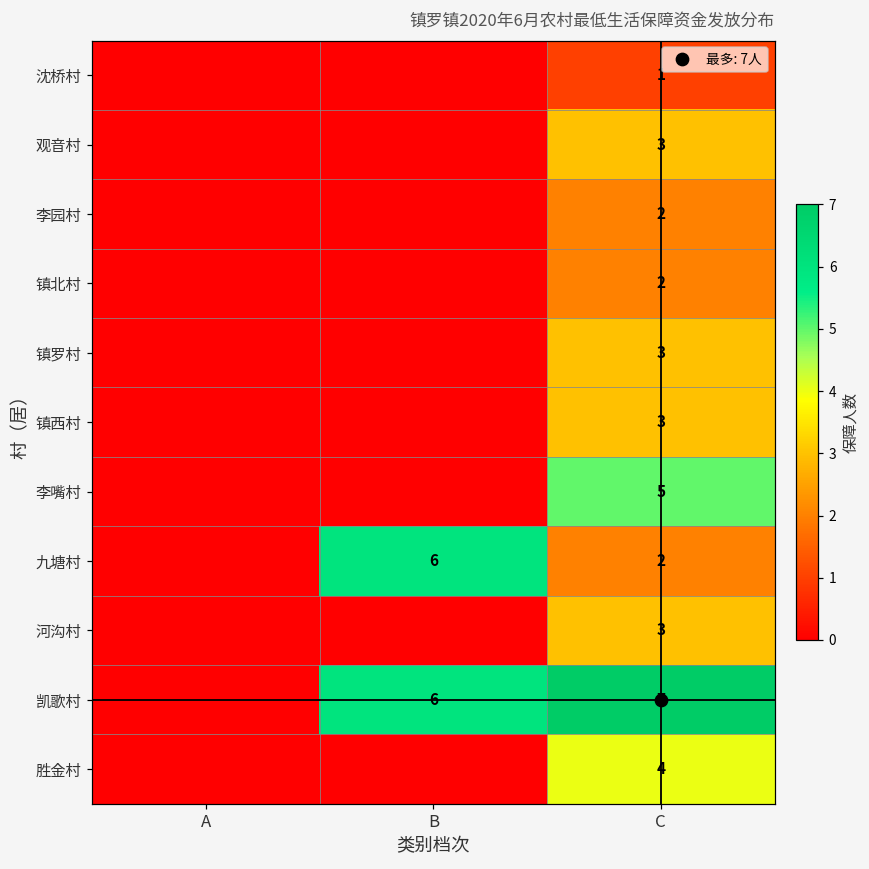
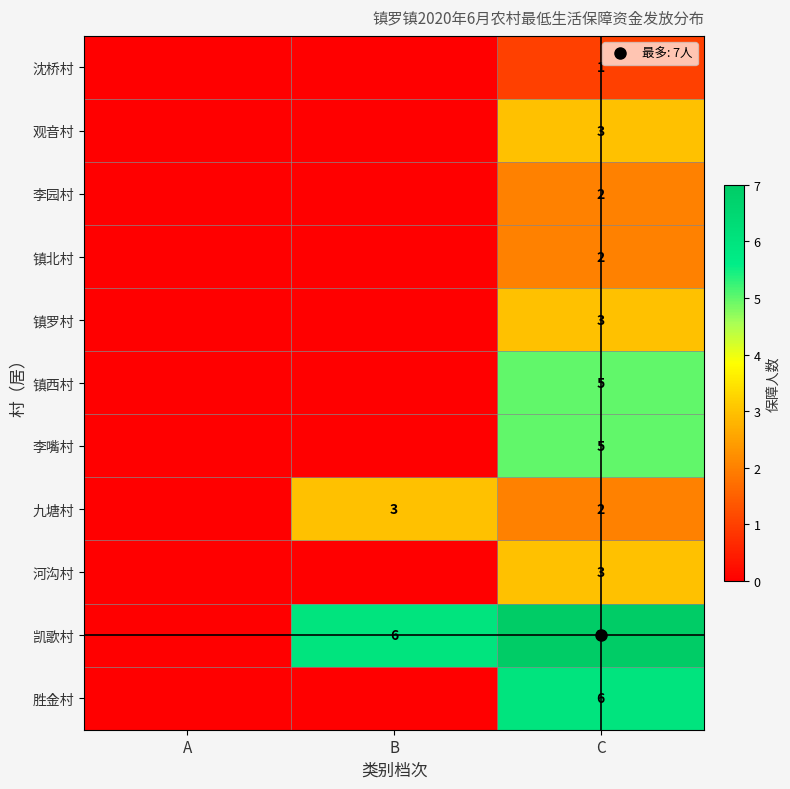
镇西村, C: 3 -> 5
九塘村, B: 6 -> 3
胜金村, C: 4 -> 6
